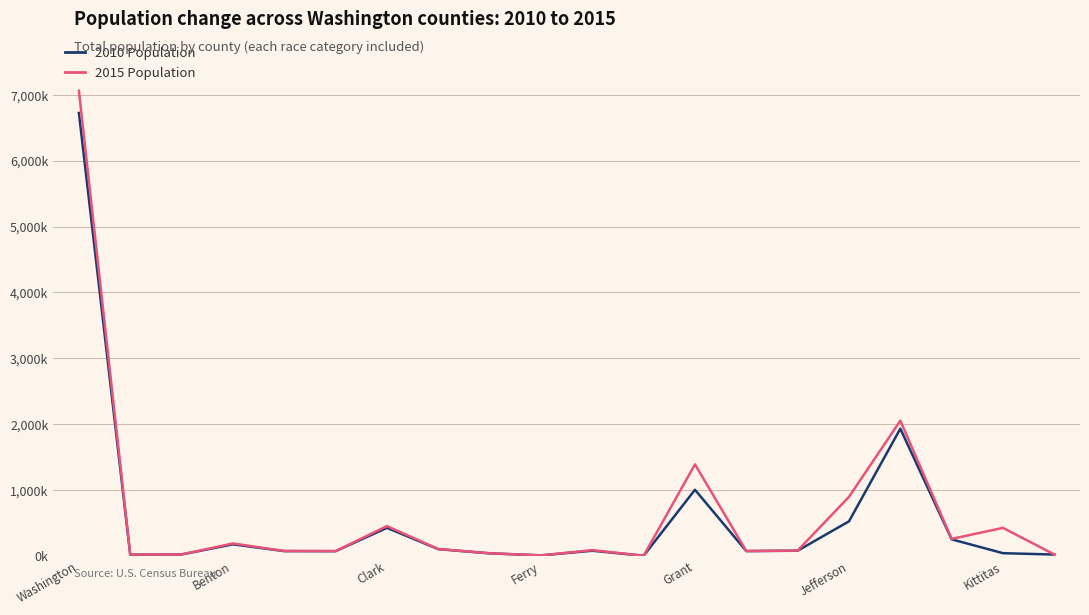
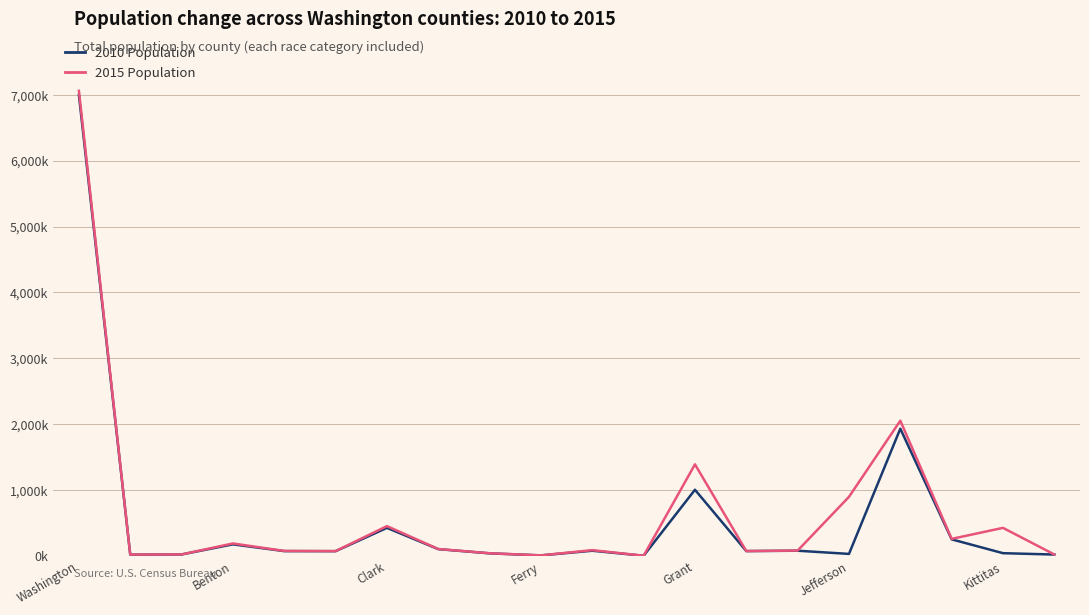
2010 Population, Washington: 6,700,000 -> 7,000,000
2010 Population, Jefferson: 500,000 -> 0
